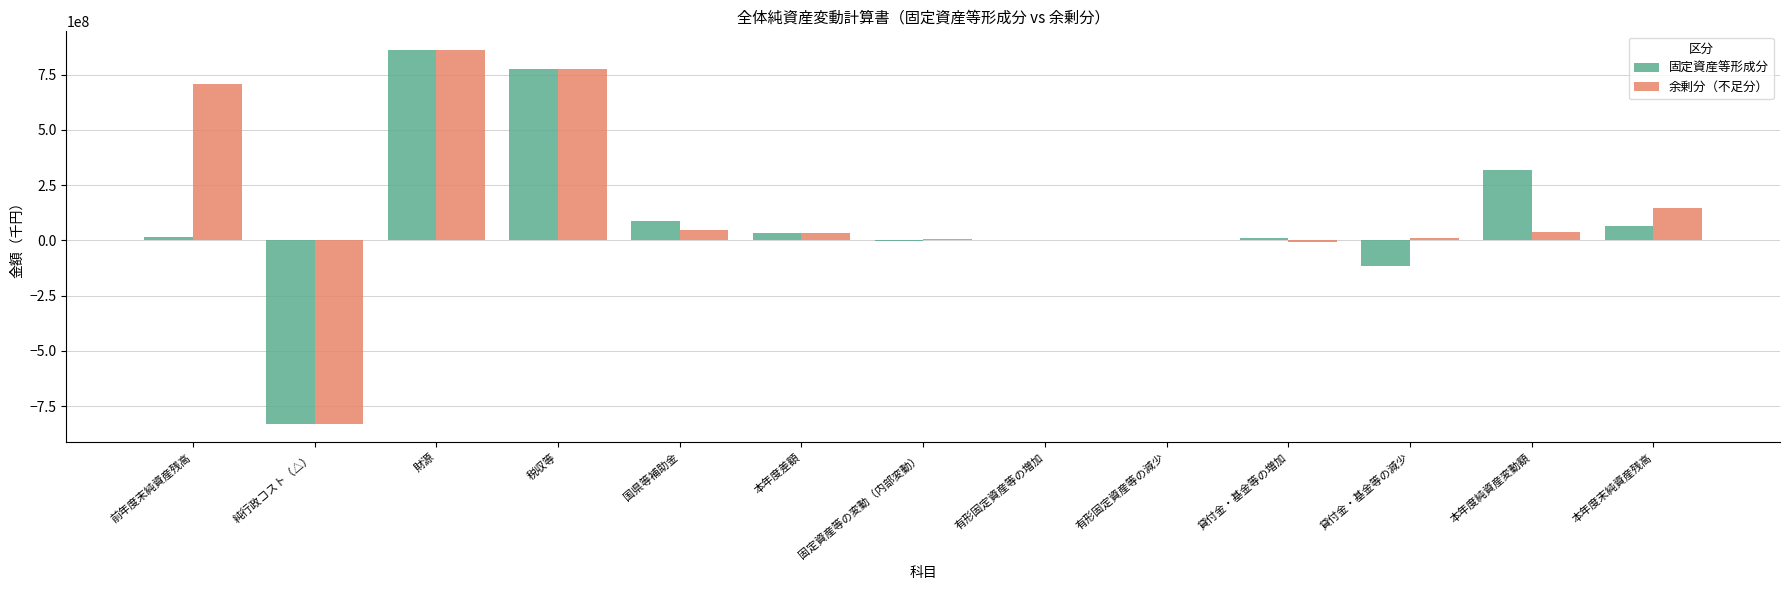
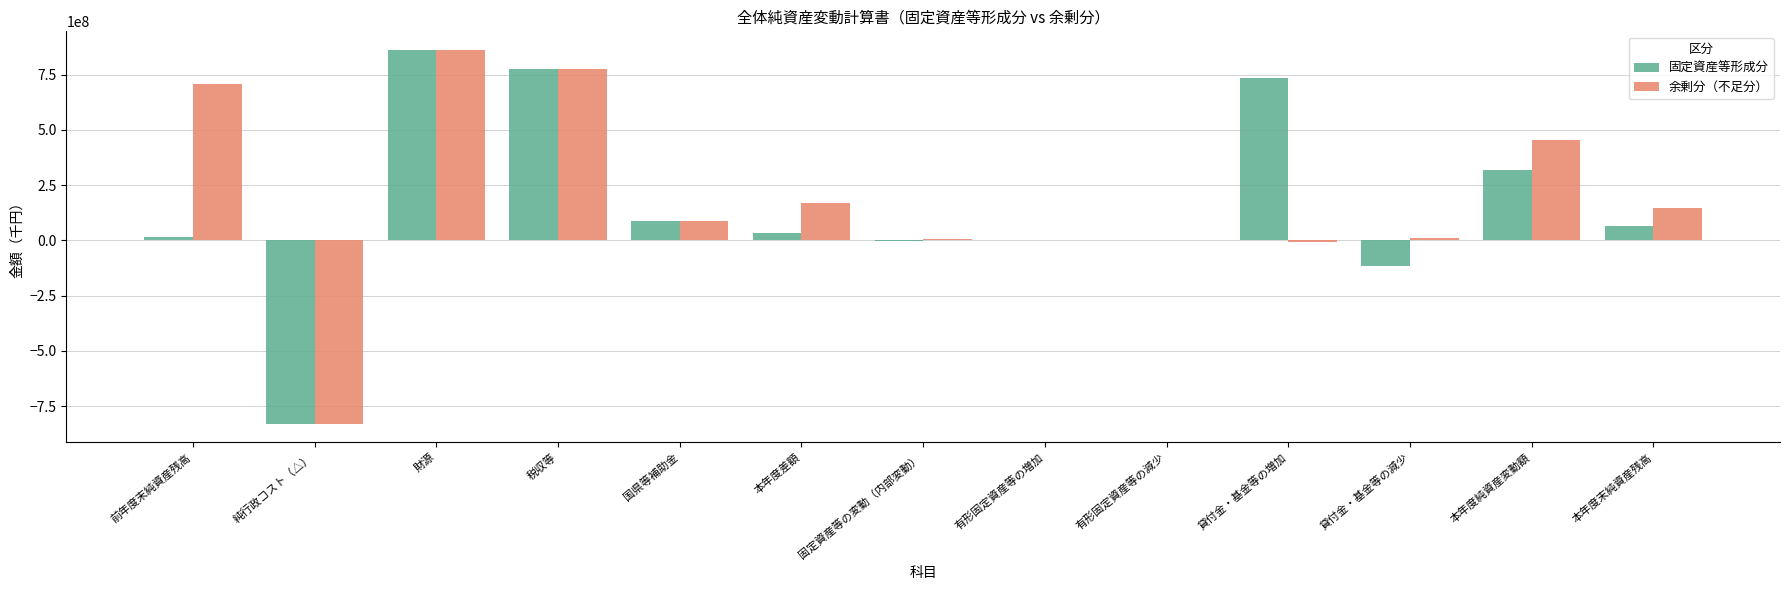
余剰分（不足分）, 国県等補助金: 50000000 -> 90000000
余剰分（不足分）, 本年度差額: 30000000 -> 170000000
固定資産等形成分, 貸付金・基金等の増加: 10000000 -> 730000000
余剰分（不足分）, 本年度純資産変動額: 40000000 -> 450000000
